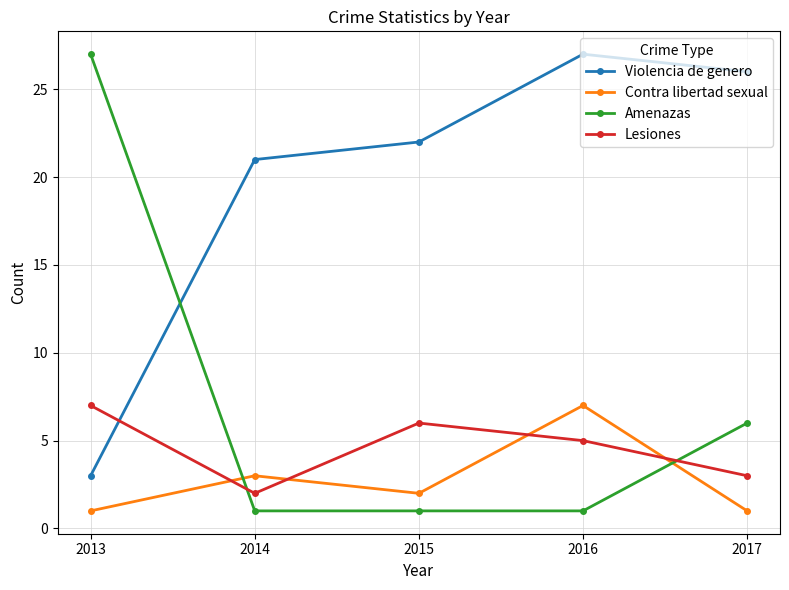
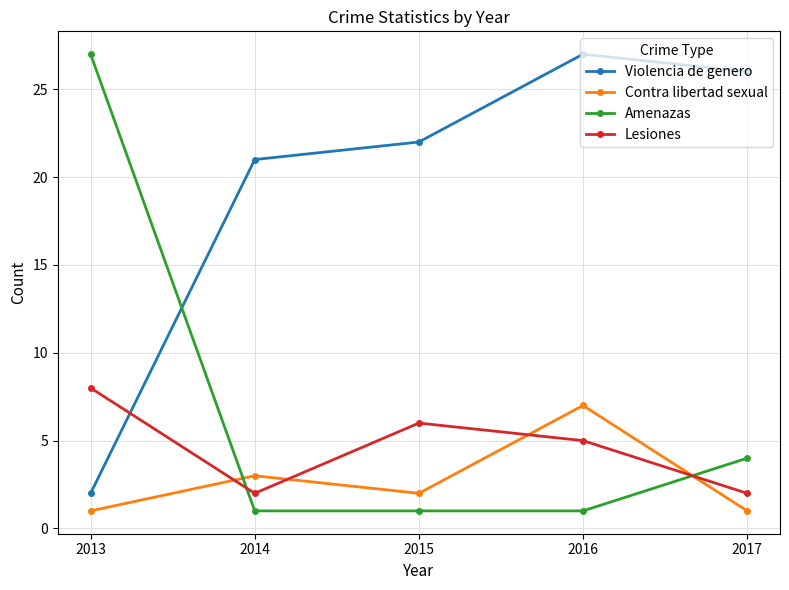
Violencia de genero, 2013: 3 -> 2
Lesiones, 2013: 7 -> 8
Amenazas, 2017: 6 -> 4
Lesiones, 2017: 3 -> 2
